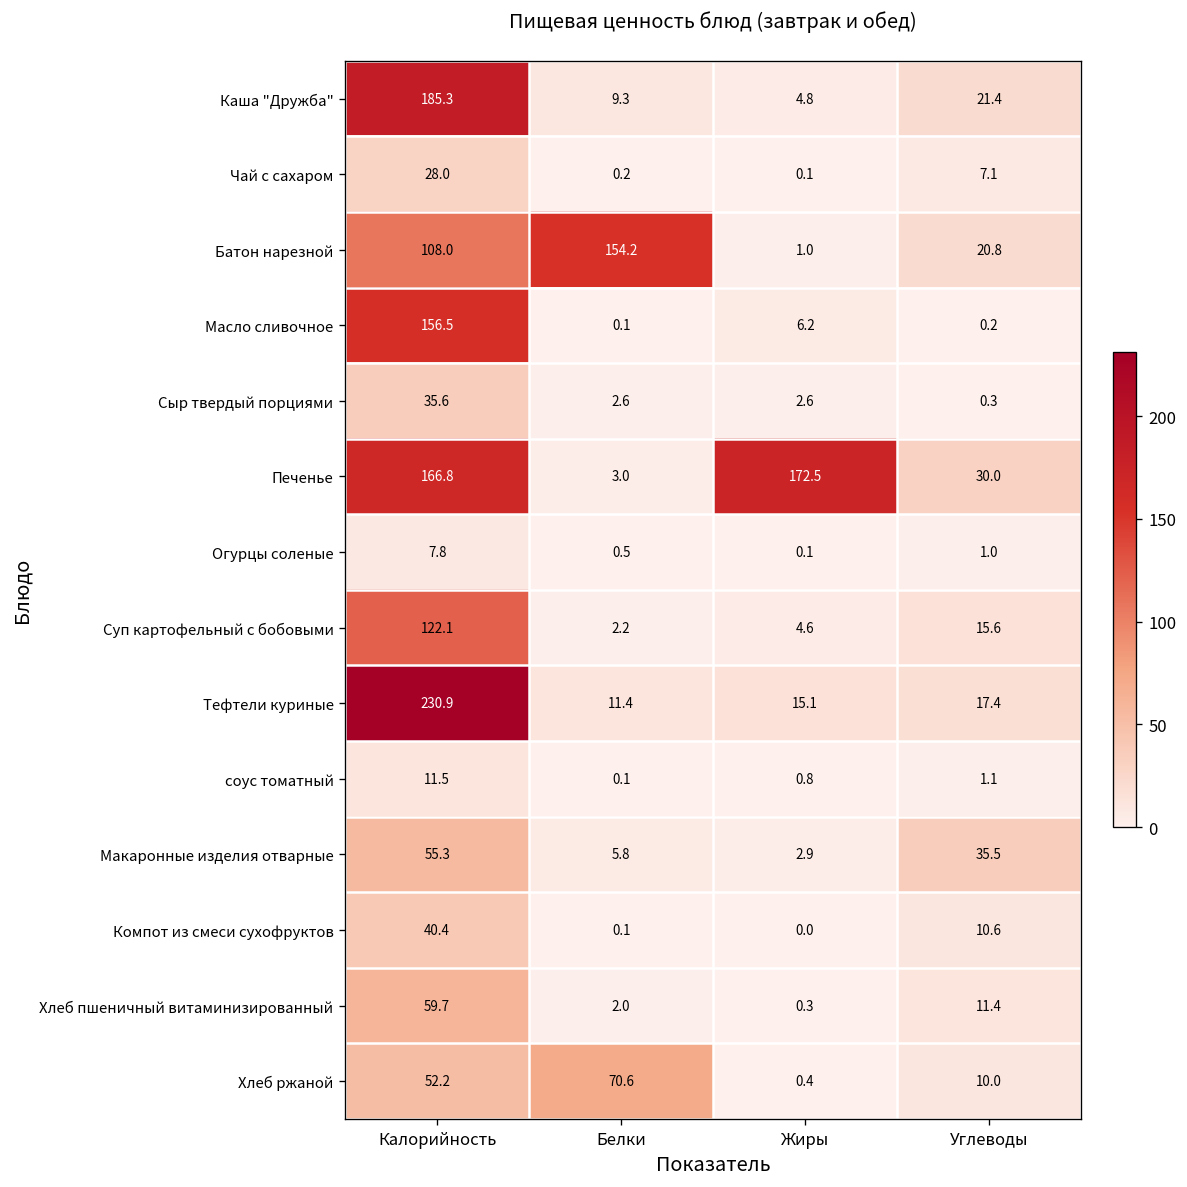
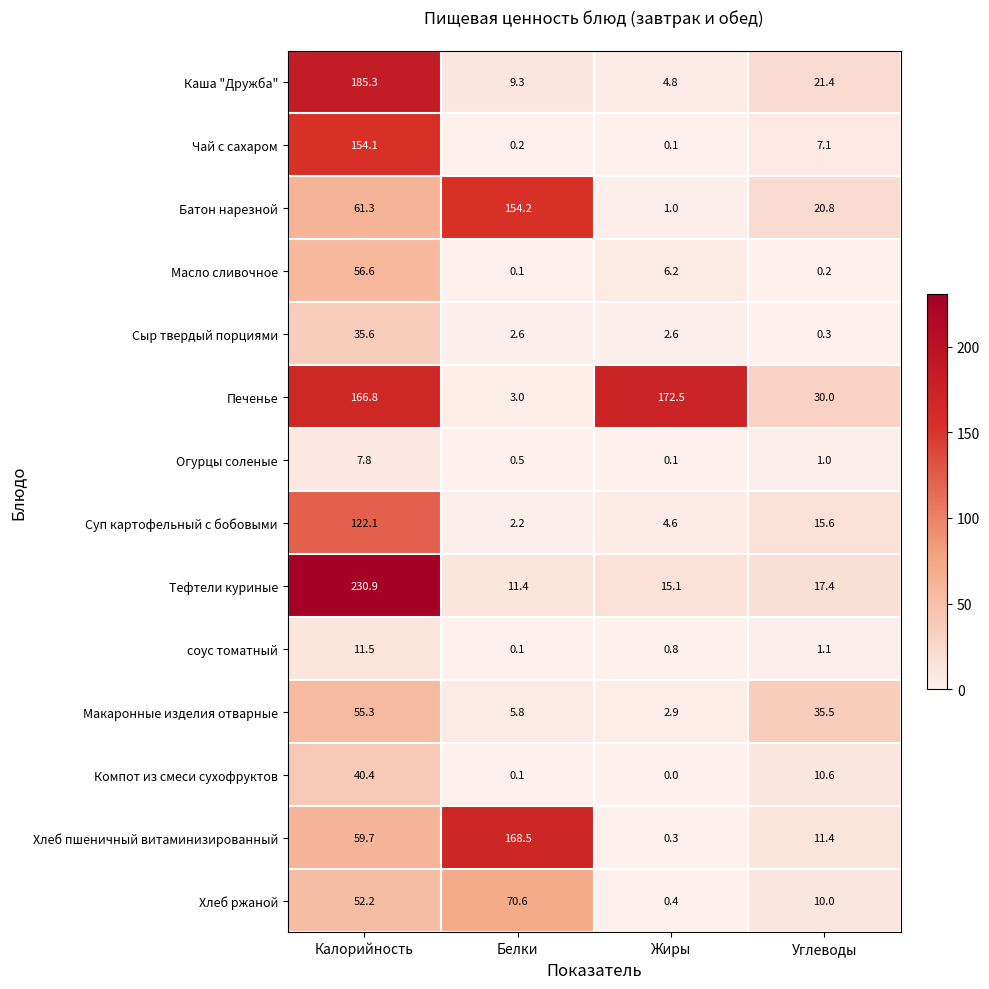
Чай с сахаром, Калорийность: 28.0 -> 154.1
Батон нарезной, Калорийность: 108.0 -> 61.3
Масло сливочное, Калорийность: 156.5 -> 56.6
Хлеб пшеничный витаминизированный, Белки: 2.0 -> 168.5
